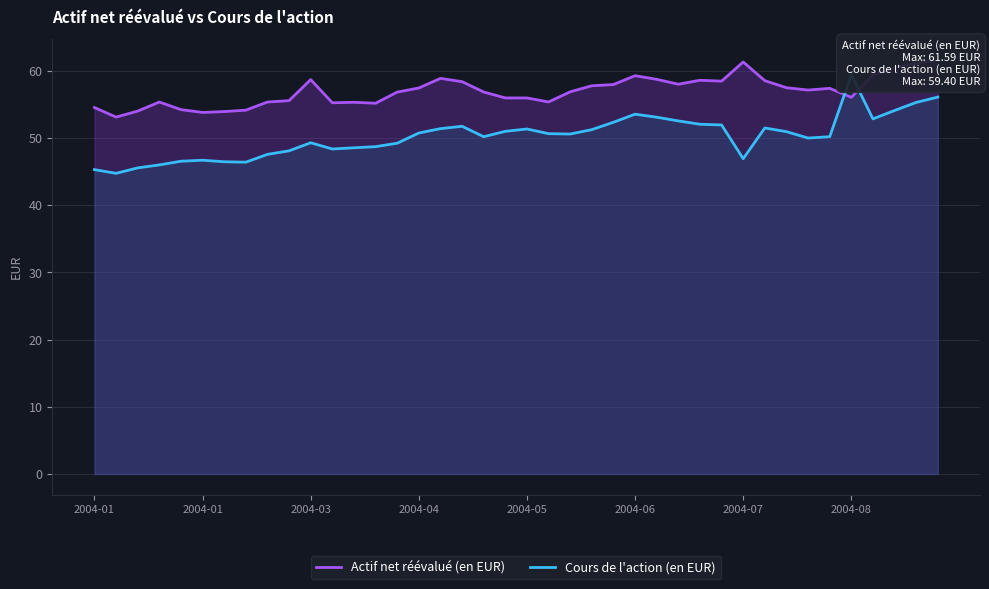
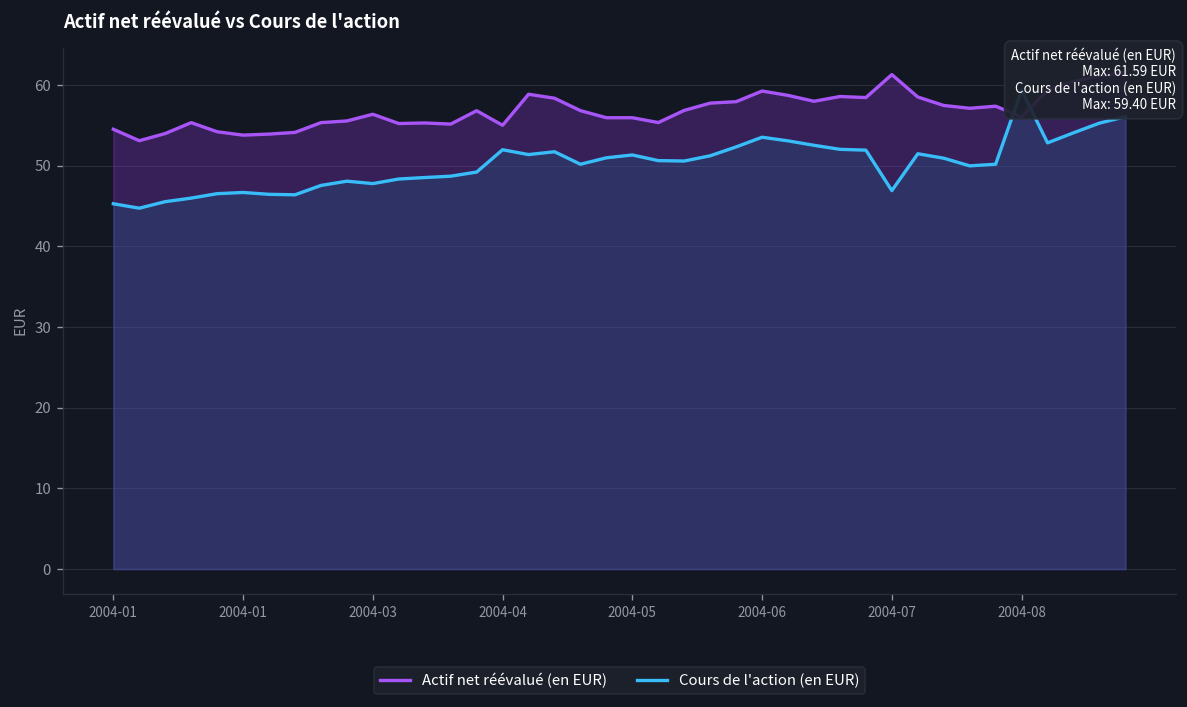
Actif net réévalué (en EUR), 2004-03: 59 -> 56
Cours de l'action (en EUR), 2004-03: 49 -> 48
Actif net réévalué (en EUR), 2004-04: 57 -> 55
Cours de l'action (en EUR), 2004-04: 51 -> 52
